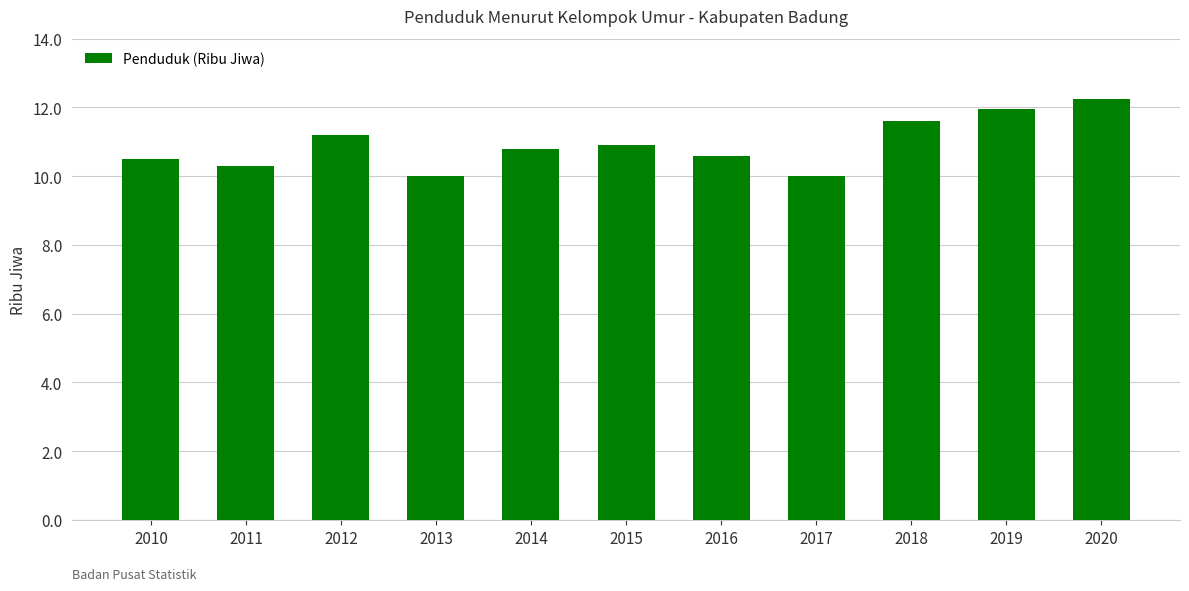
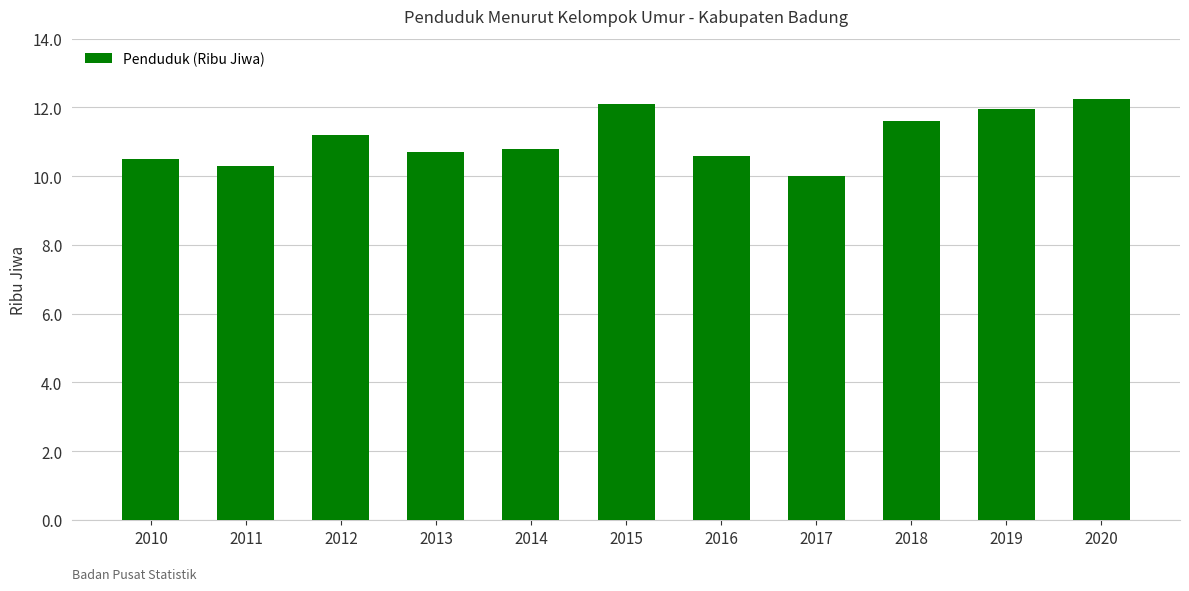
2013: 10.0 -> 10.7
2015: 10.9 -> 12.1
